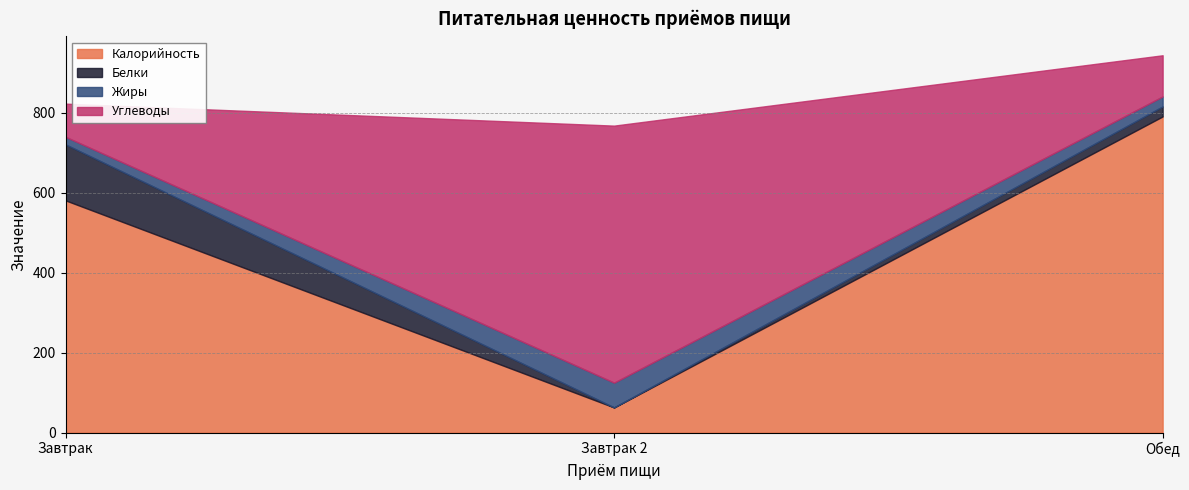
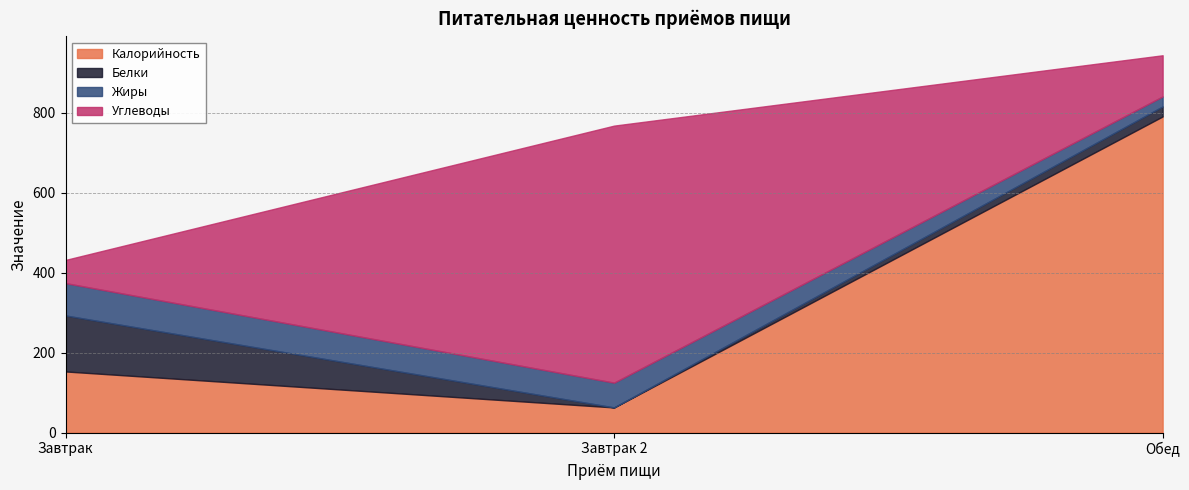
Калорийность, Завтрак: 580 -> 150
Жиры, Завтрак: 20 -> 80
Углеводы, Завтрак: 80 -> 60
